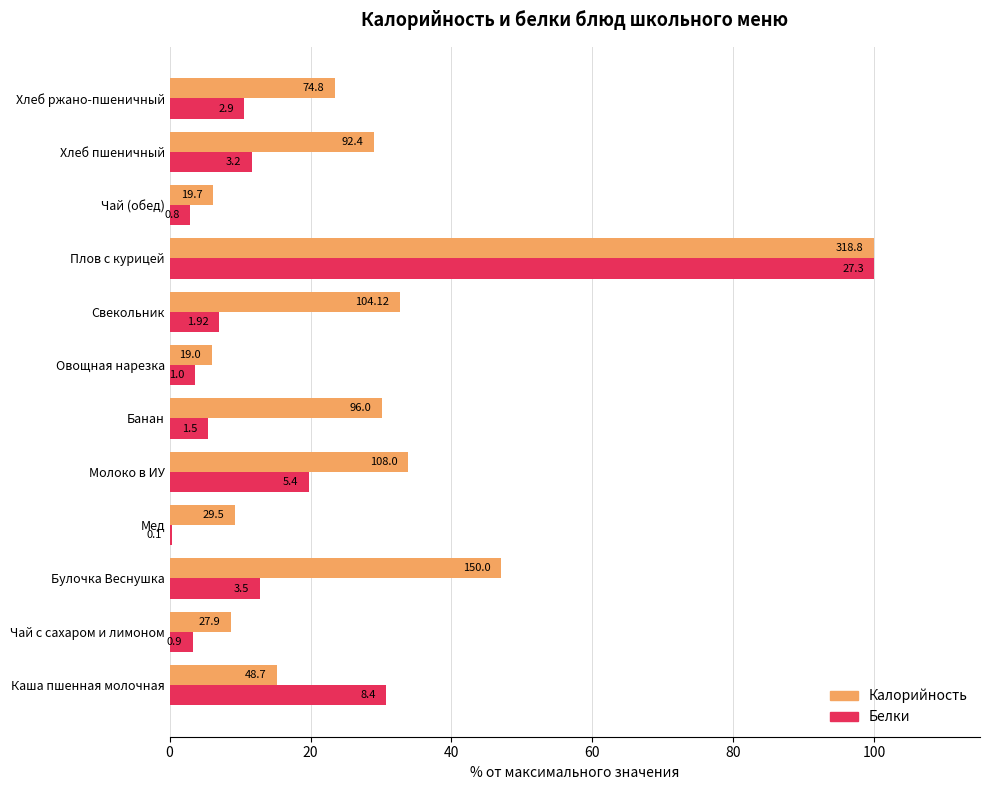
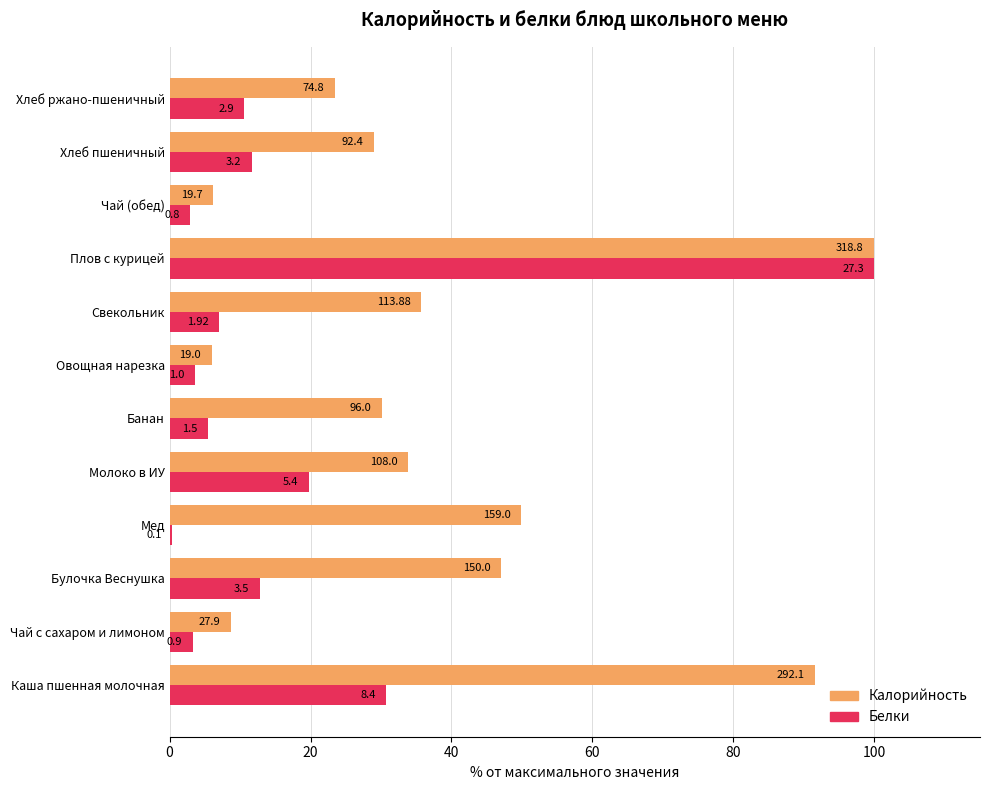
Калорийность, Свекольник: 104.12 -> 113.88
Калорийность, Мед: 29.5 -> 159.0
Калорийность, Каша пшенная молочная: 48.7 -> 292.1
